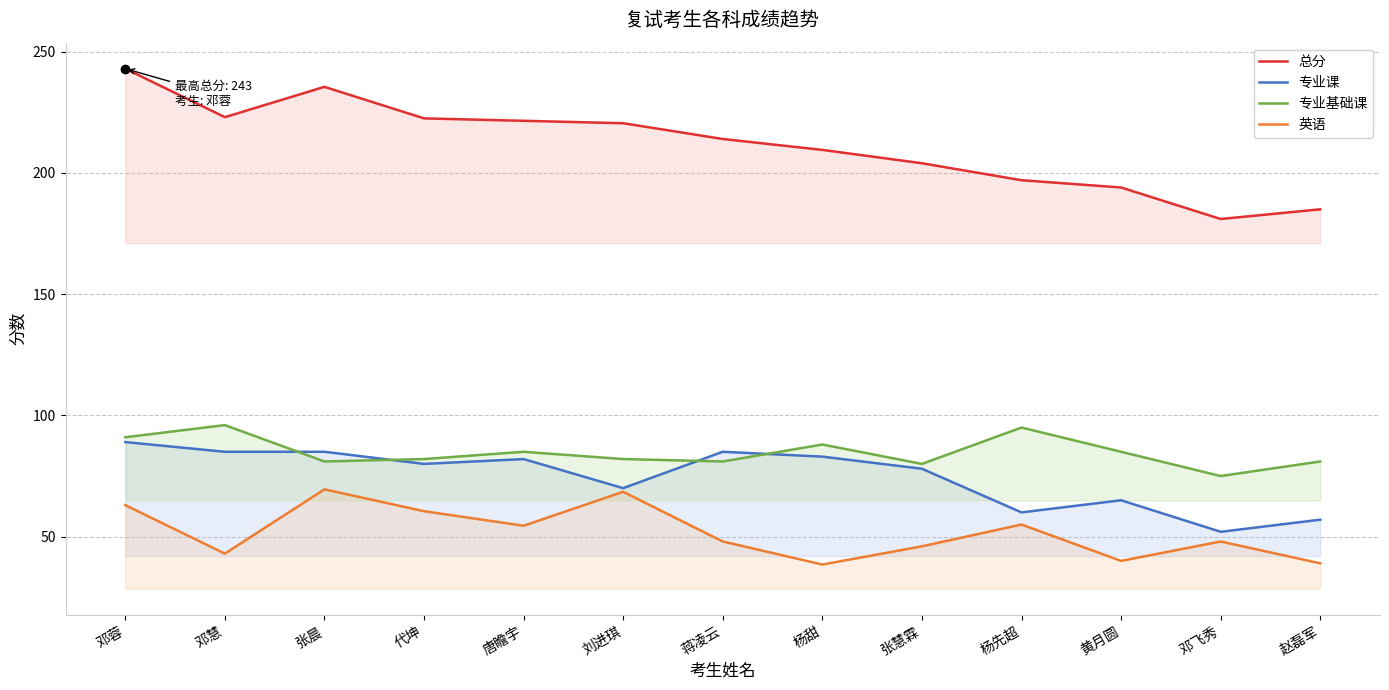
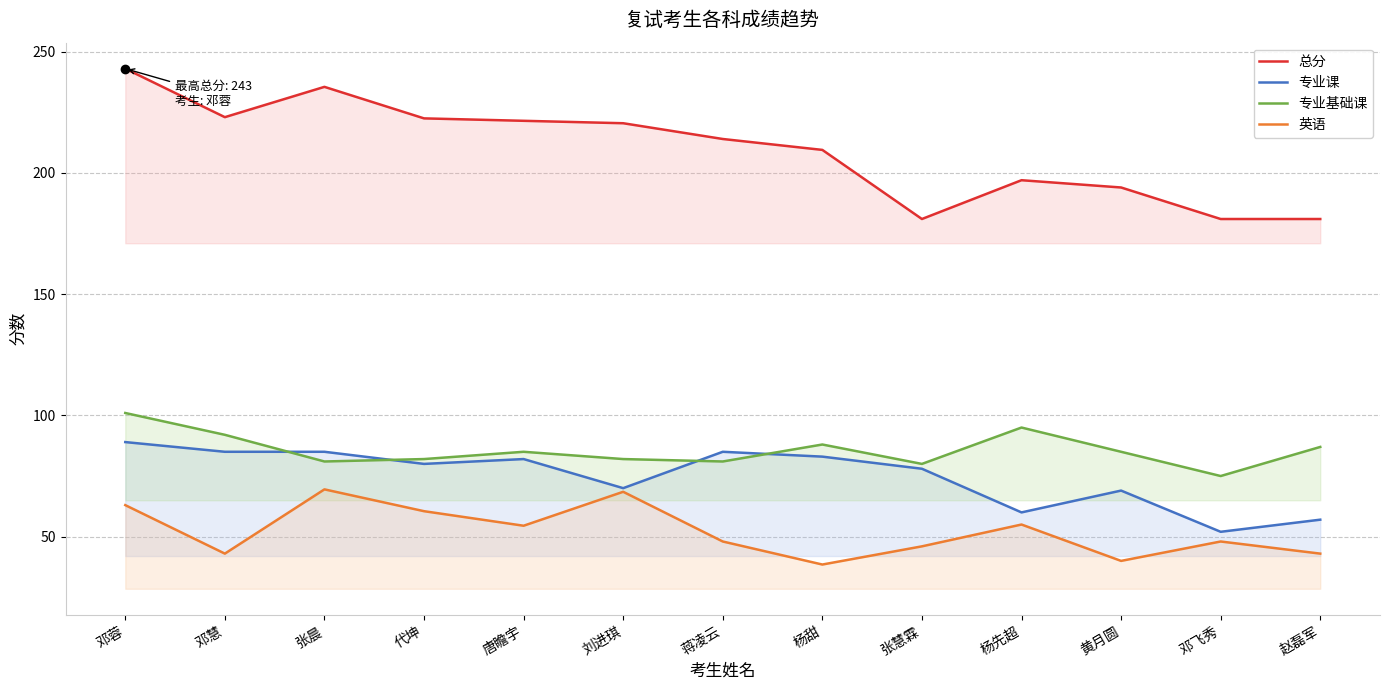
专业基础课, 邓蓉: 91 -> 101
专业基础课, 邓慧: 96 -> 92
总分, 张慧霖: 204 -> 181
专业课, 黄月圆: 65 -> 69
总分, 赵磊军: 185 -> 181
专业基础课, 赵磊军: 81 -> 87
英语, 赵磊军: 39 -> 43
